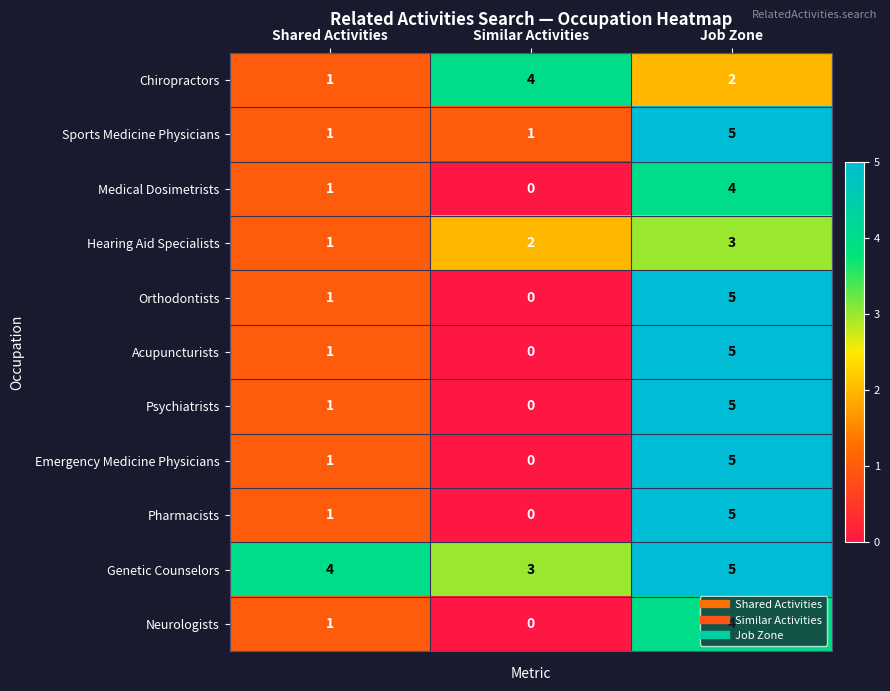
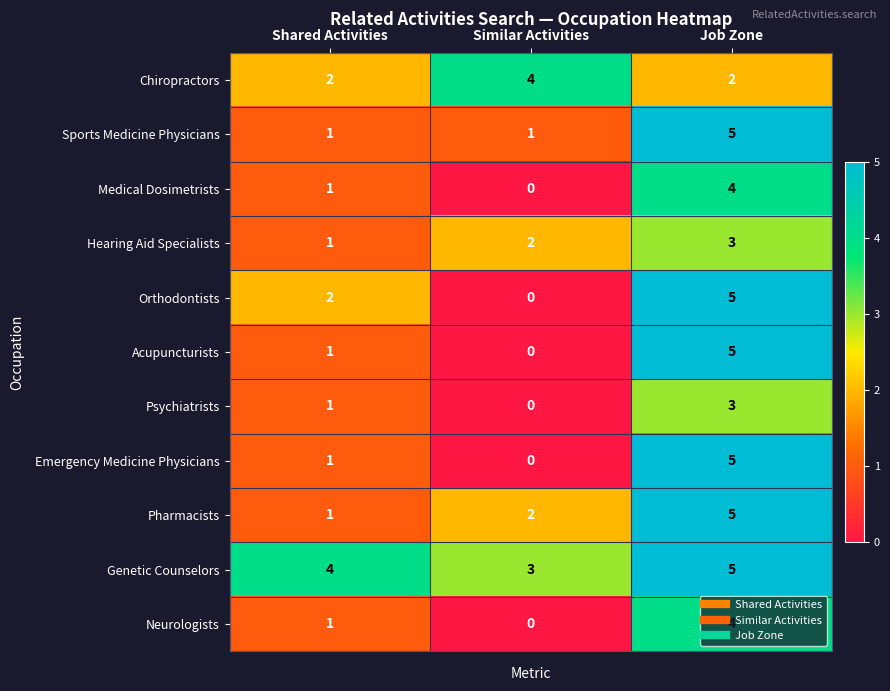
Chiropractors, Shared Activities: 1 -> 2
Orthodontists, Shared Activities: 1 -> 2
Psychiatrists, Job Zone: 5 -> 3
Pharmacists, Similar Activities: 0 -> 2
